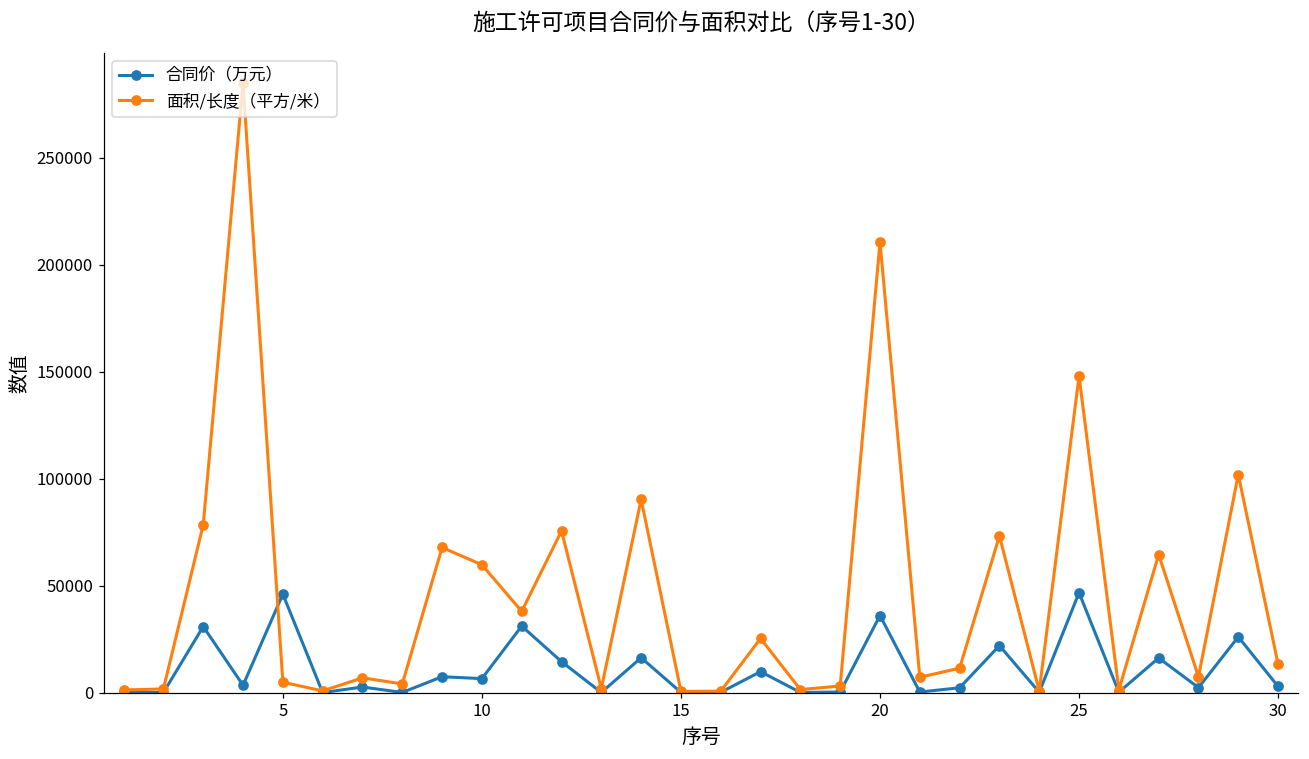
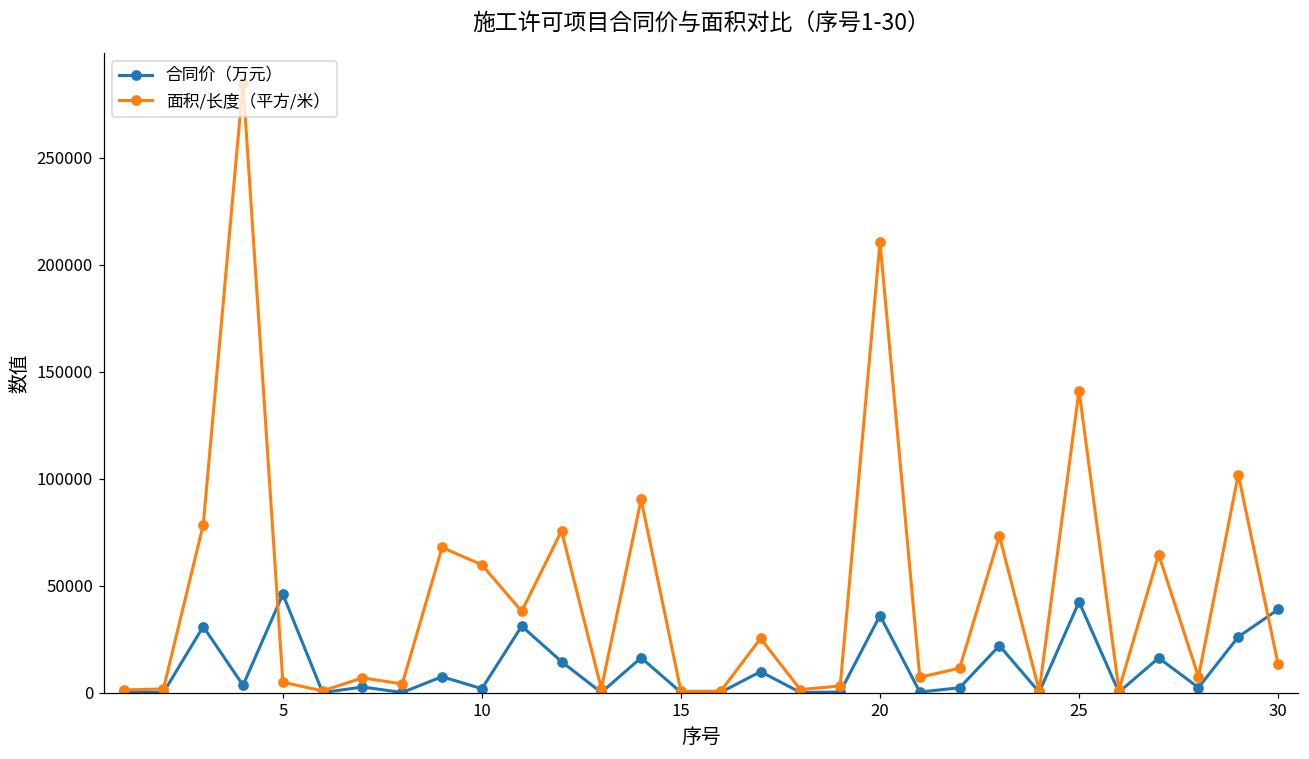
合同价（万元）, 10: 7000 -> 2000
合同价（万元）, 25: 47000 -> 42000
面积/长度（平方/米）, 25: 148000 -> 141000
合同价（万元）, 30: 3000 -> 39000
